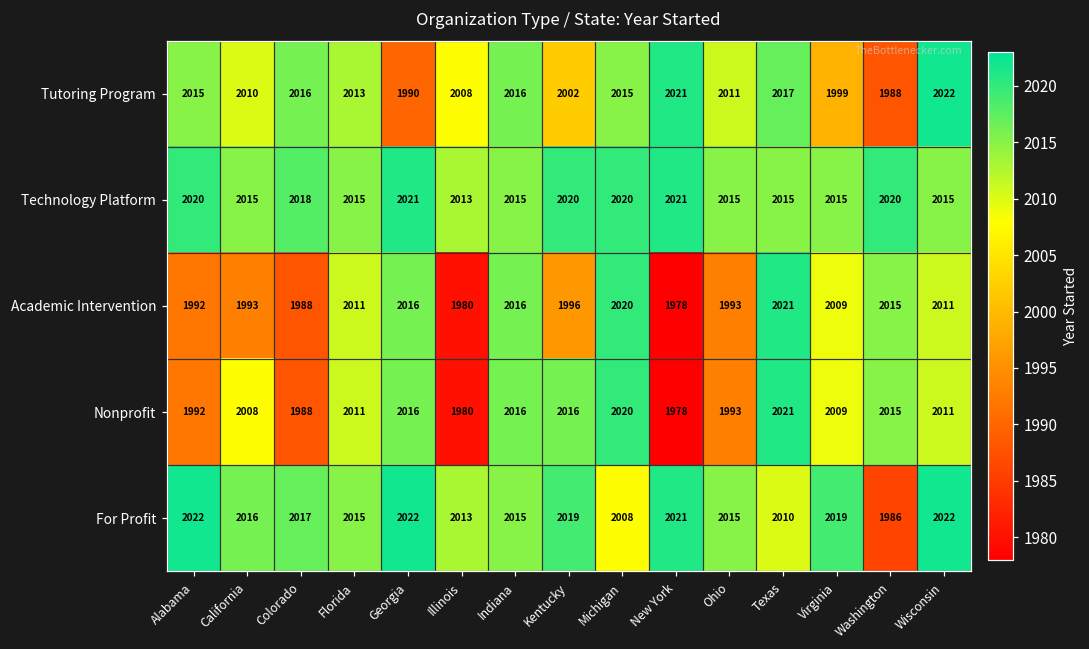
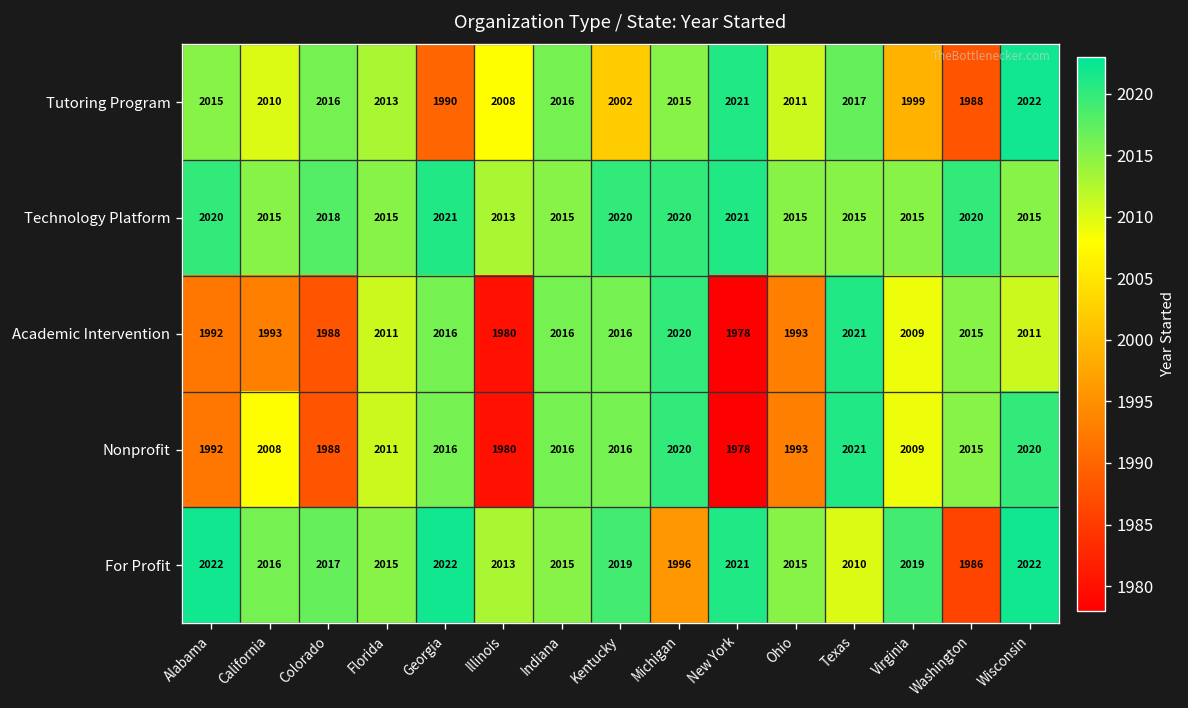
Academic Intervention, Kentucky: 1996 -> 2016
Nonprofit, Wisconsin: 2011 -> 2020
For Profit, Michigan: 2008 -> 1996
